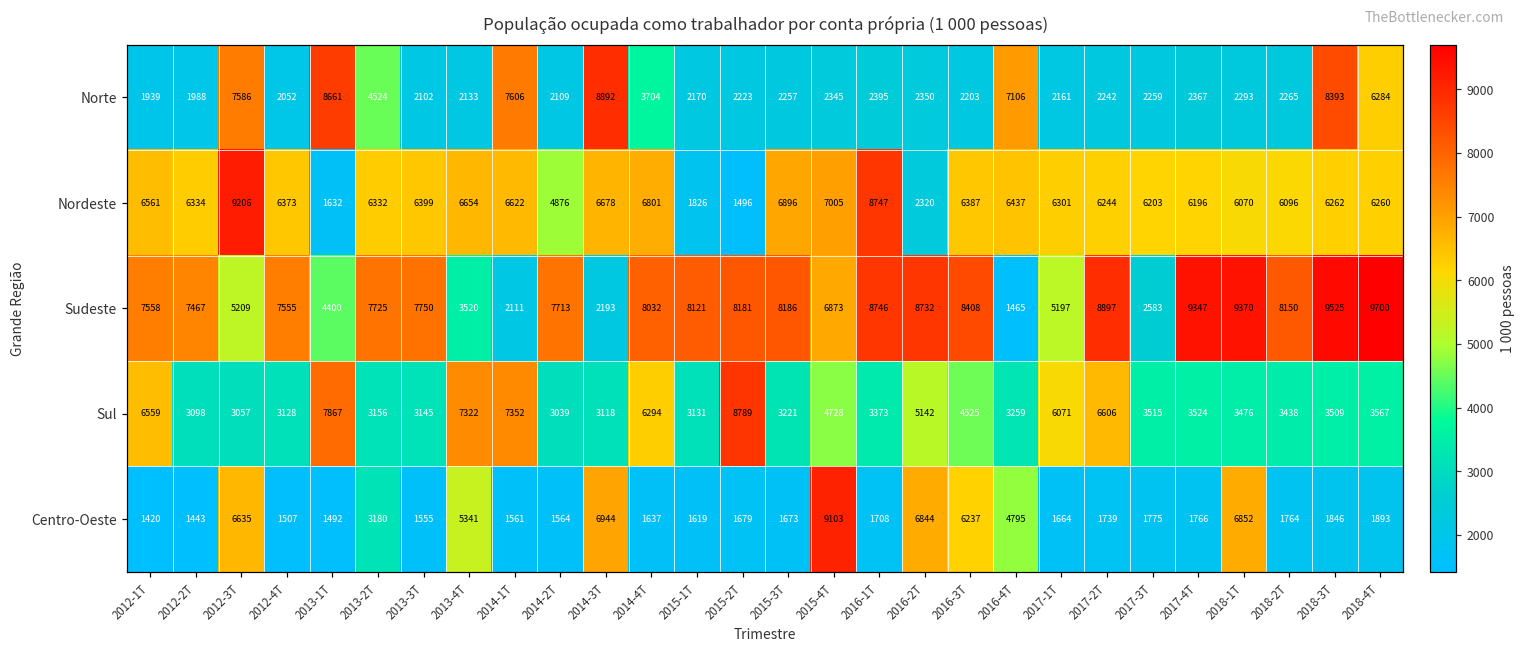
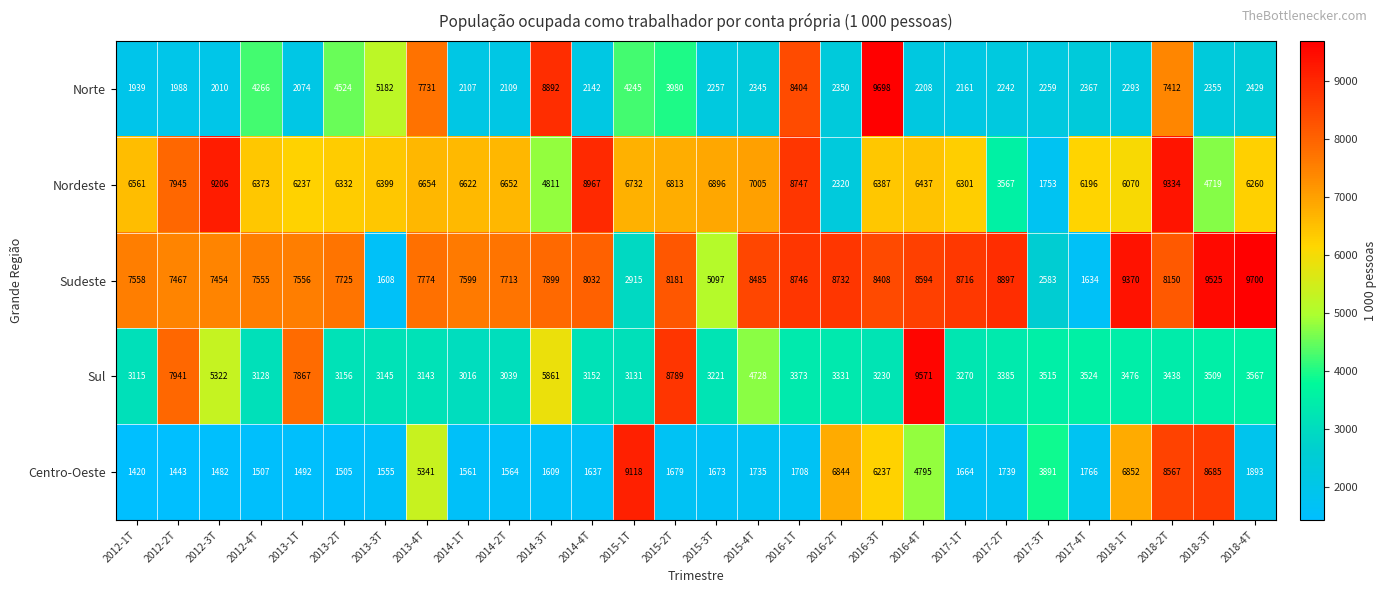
Norte, 2012-3T: 7586 -> 2010
Norte, 2012-4T: 2052 -> 4266
Norte, 2013-1T: 8661 -> 2074
Norte, 2013-3T: 2102 -> 5182
Norte, 2013-4T: 2133 -> 7731
Norte, 2014-1T: 7606 -> 2107
Norte, 2014-4T: 3704 -> 2142
Norte, 2015-1T: 2170 -> 4245
Norte, 2015-2T: 2223 -> 3980
Norte, 2016-1T: 2395 -> 8404
Norte, 2016-3T: 2203 -> 9698
Norte, 2016-4T: 7106 -> 2208
Norte, 2018-2T: 2265 -> 7412
Norte, 2018-3T: 8393 -> 2355
Norte, 2018-4T: 6284 -> 2429
Nordeste, 2012-2T: 6334 -> 7945
Nordeste, 2013-1T: 1632 -> 6237
Nordeste, 2014-2T: 4876 -> 6652
Nordeste, 2014-3T: 6678 -> 4811
Nordeste, 2014-4T: 6801 -> 8967
Nordeste, 2015-1T: 1826 -> 6732
Nordeste, 2015-2T: 1496 -> 6813
Nordeste, 2017-2T: 6244 -> 3567
Nordeste, 2017-3T: 6203 -> 1753
Nordeste, 2018-2T: 6096 -> 9334
Nordeste, 2018-3T: 6262 -> 4719
Sudeste, 2012-3T: 5209 -> 7454
Sudeste, 2013-1T: 4400 -> 7556
Sudeste, 2013-3T: 7750 -> 1608
Sudeste, 2013-4T: 3520 -> 7774
Sudeste, 2014-1T: 2111 -> 7599
Sudeste, 2014-3T: 2193 -> 7899
Sudeste, 2015-1T: 8121 -> 2915
Sudeste, 2015-3T: 8186 -> 5097
Sudeste, 2015-4T: 6873 -> 8485
Sudeste, 2016-4T: 1465 -> 8594
Sudeste, 2017-1T: 5197 -> 8716
Sudeste, 2017-4T: 9347 -> 1634
Sul, 2012-1T: 6559 -> 3115
Sul, 2012-2T: 3098 -> 7941
Sul, 2012-3T: 3057 -> 5322
Sul, 2013-4T: 7322 -> 3143
Sul, 2014-1T: 7352 -> 3016
Sul, 2014-3T: 3118 -> 5861
Sul, 2014-4T: 6294 -> 3152
Sul, 2016-2T: 5142 -> 3331
Sul, 2016-3T: 4525 -> 3230
Sul, 2016-4T: 3259 -> 9571
Sul, 2017-1T: 6071 -> 3270
Sul, 2017-2T: 6606 -> 3385
Centro-Oeste, 2012-3T: 6635 -> 1482
Centro-Oeste, 2013-2T: 3180 -> 1505
Centro-Oeste, 2014-3T: 6944 -> 1609
Centro-Oeste, 2015-1T: 1619 -> 9118
Centro-Oeste, 2015-4T: 9103 -> 1735
Centro-Oeste, 2017-3T: 1775 -> 3891
Centro-Oeste, 2018-2T: 1764 -> 8567
Centro-Oeste, 2018-3T: 1846 -> 8685
